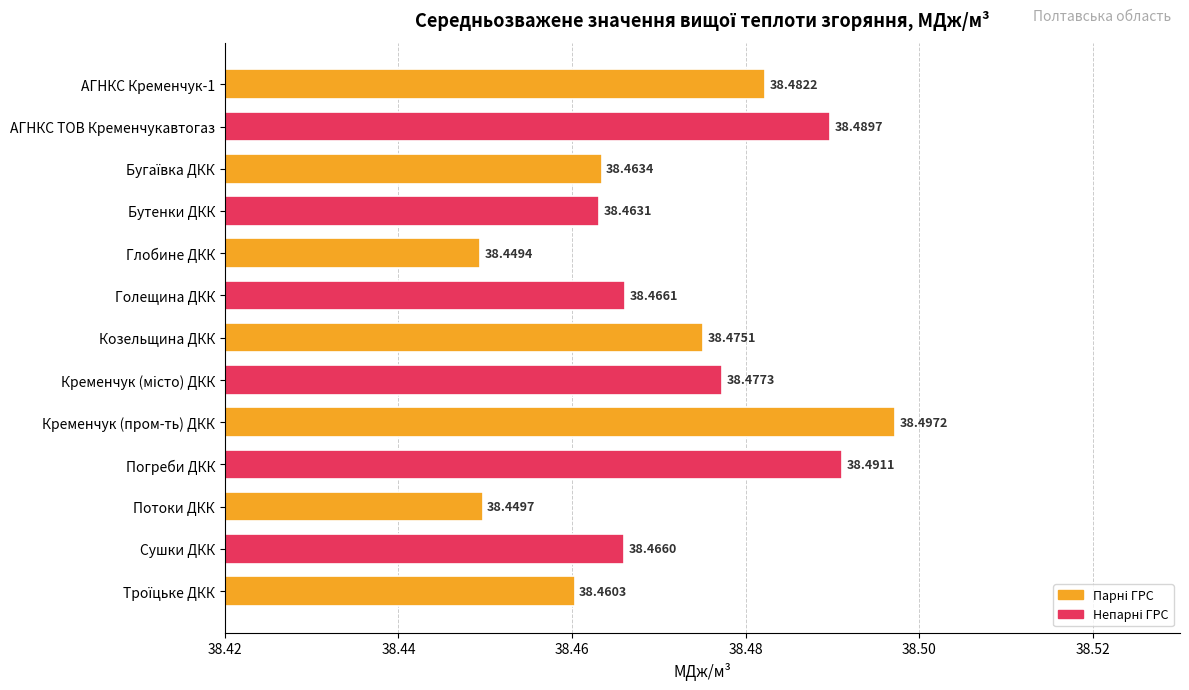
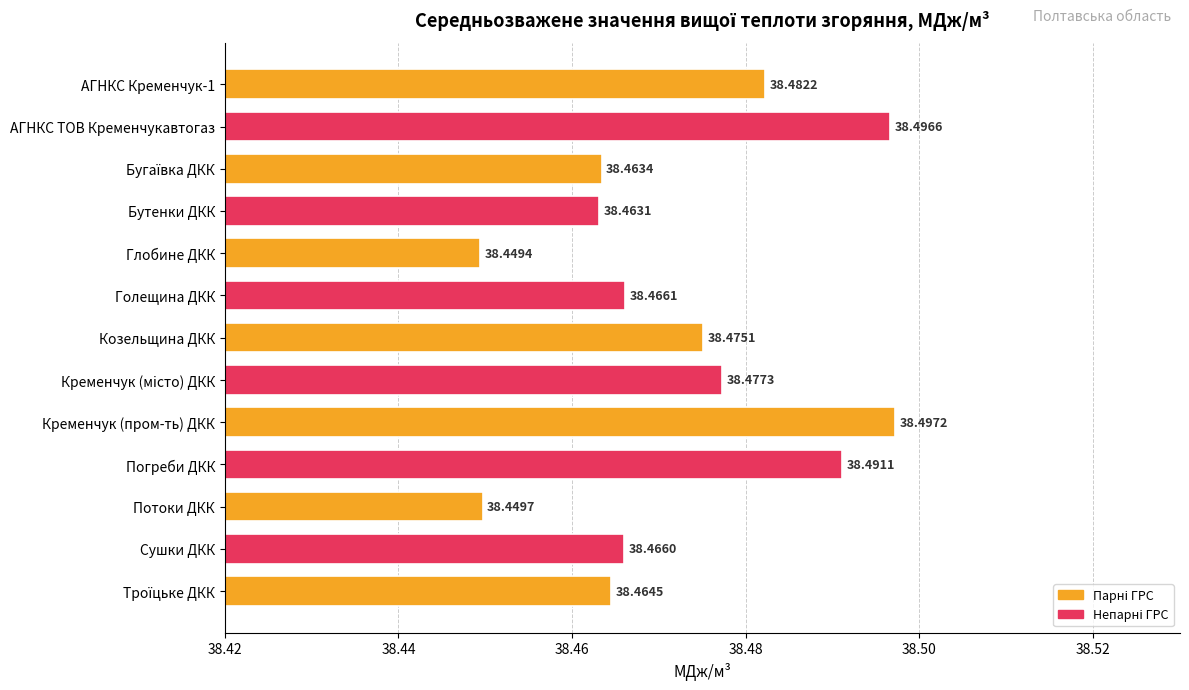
АГНКС ТОВ Кременчукавтогаз: 38.4897 -> 38.4966
Троїцьке ДКК: 38.4603 -> 38.4645
